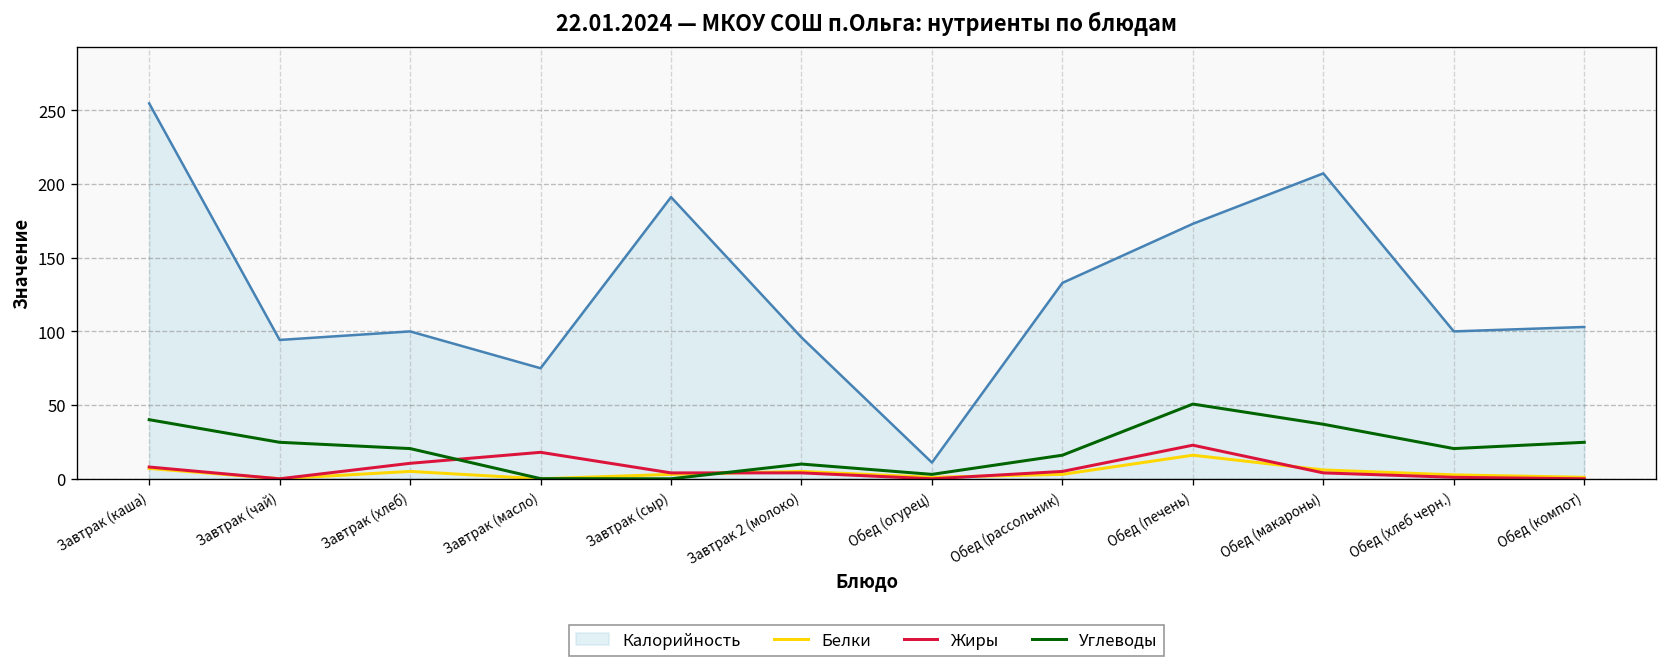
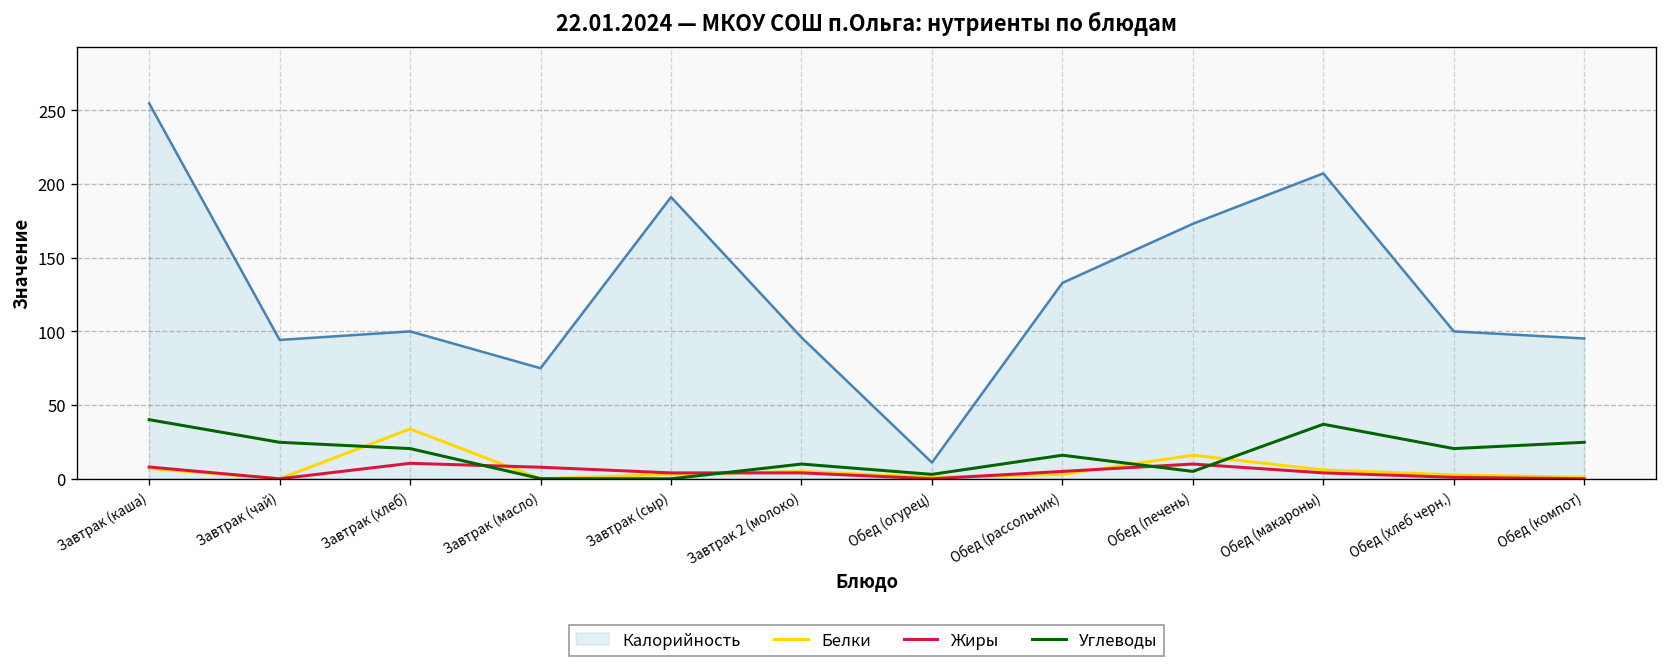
Белки, Завтрак (хлеб): 5 -> 34
Жиры, Завтрак (масло): 18 -> 8
Жиры, Обед (печень): 23 -> 10
Углеводы, Обед (печень): 51 -> 5
Калорийность, Обед (компот): 103 -> 95
